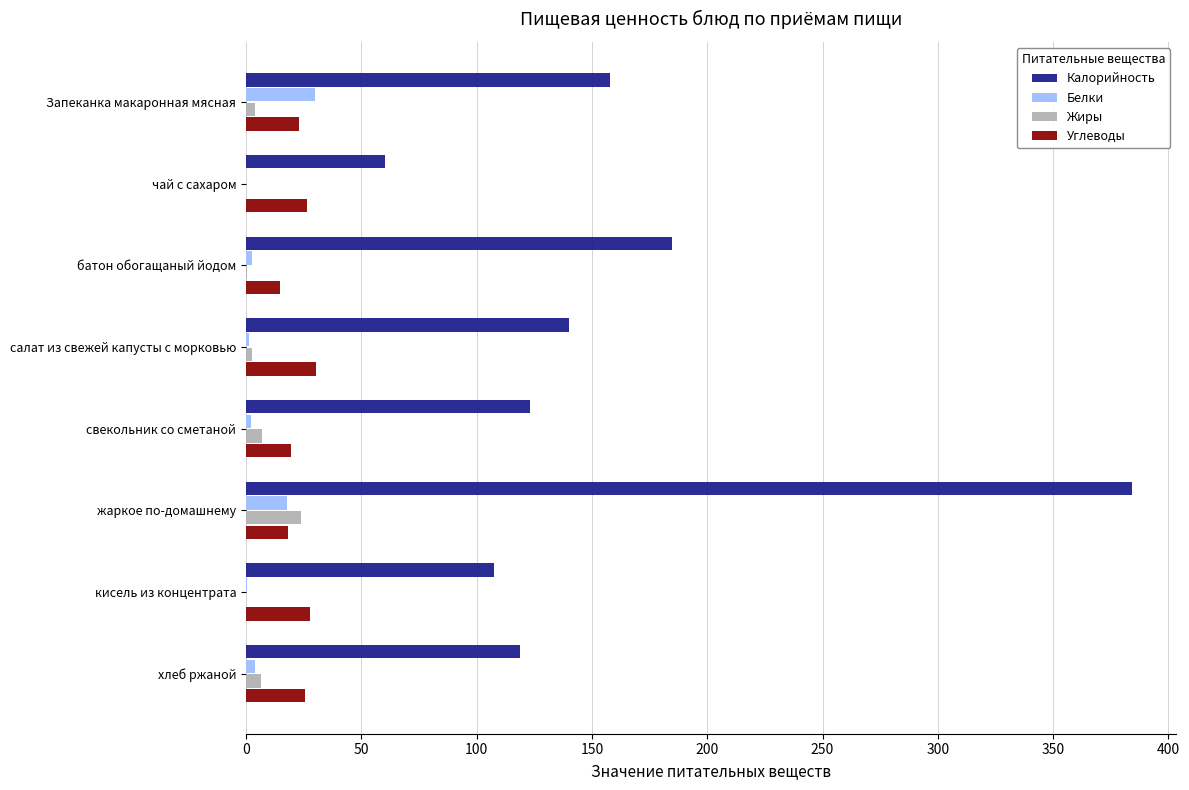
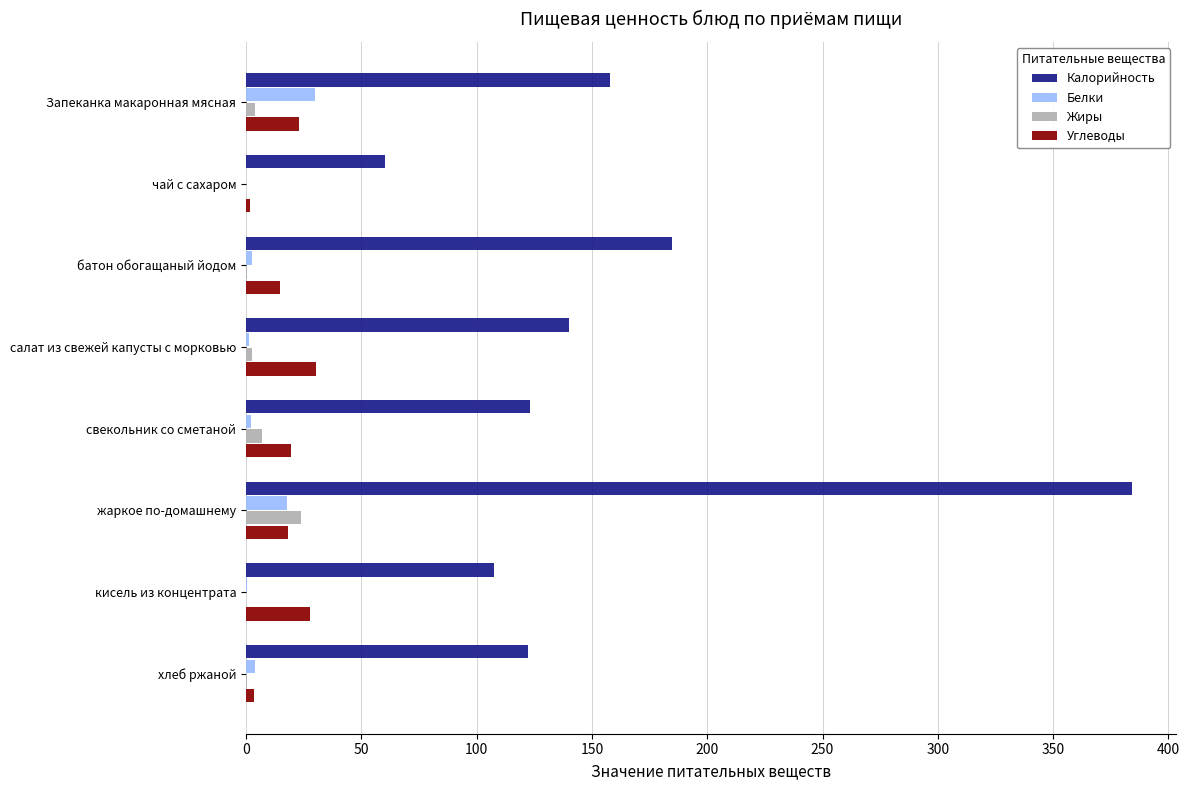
Углеводы, чай с сахаром: 26 -> 2
Калорийность, хлеб ржаной: 119 -> 122
Жиры, хлеб ржаной: 7 -> 1
Углеводы, хлеб ржаной: 25 -> 3
